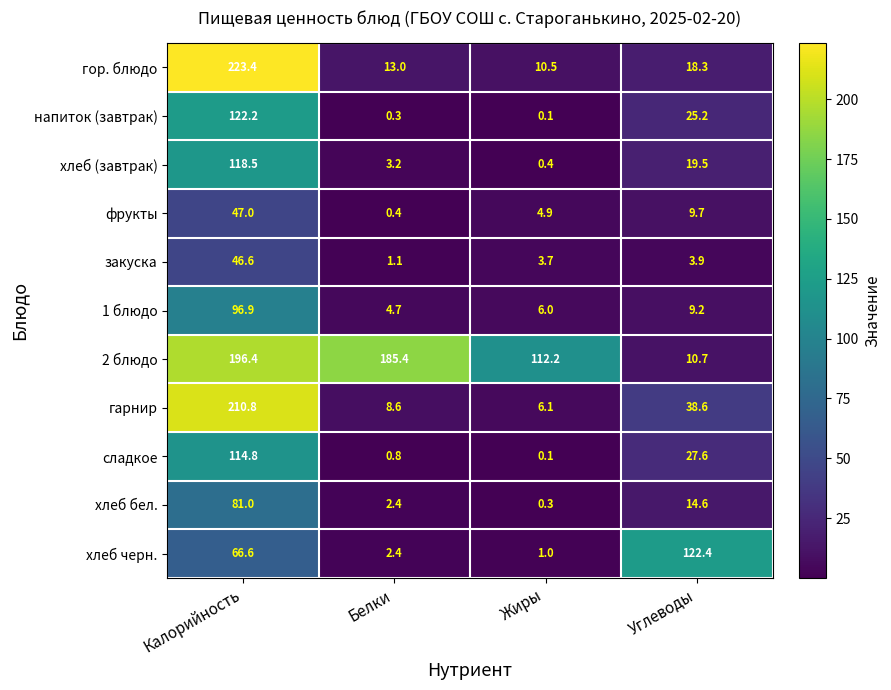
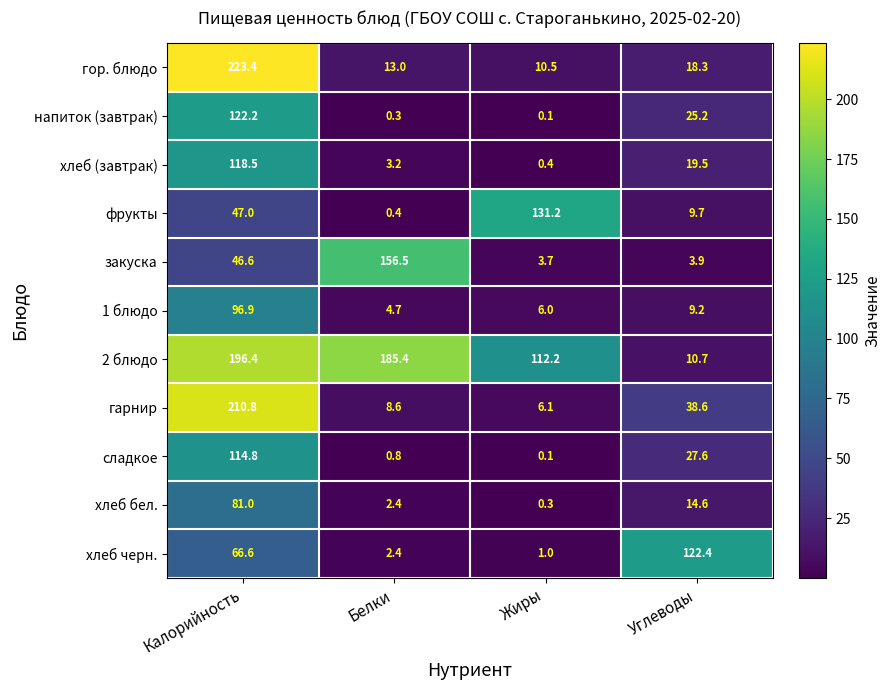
фрукты, Жиры: 4.9 -> 131.2
закуска, Белки: 1.1 -> 156.5
